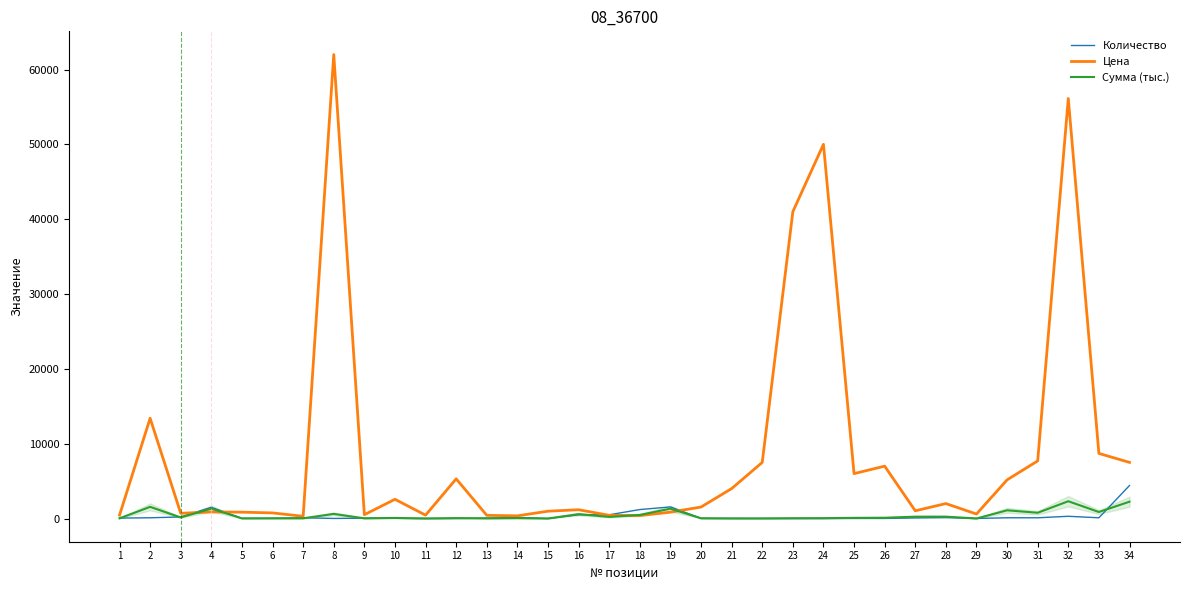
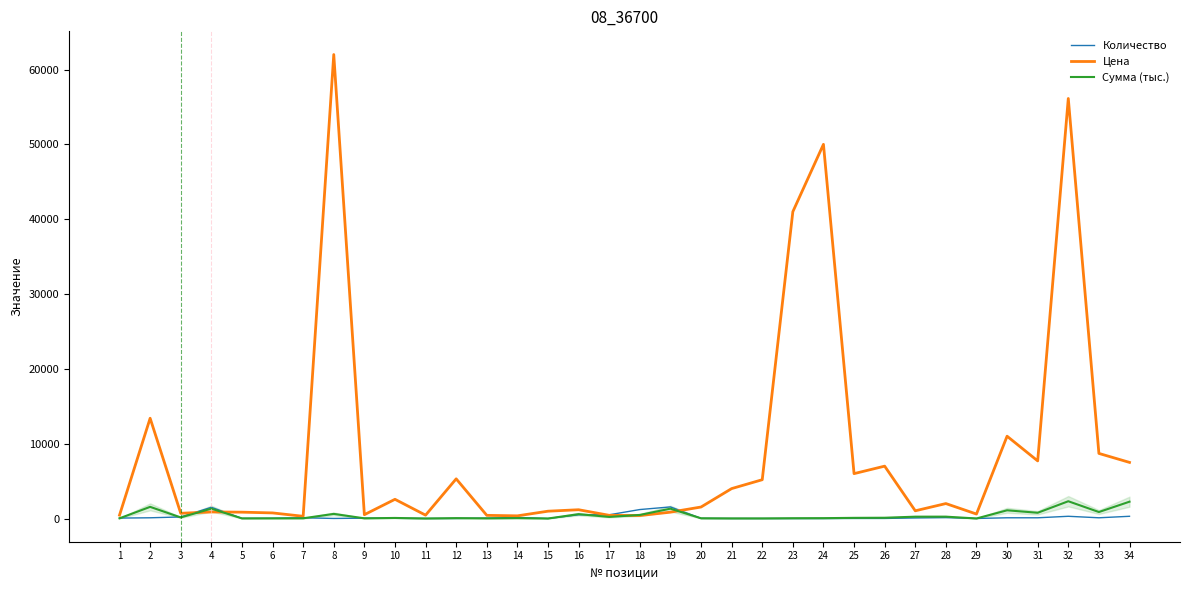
Цена, 22: 8000 -> 5000
Цена, 30: 5000 -> 11000
Количество, 34: 4000 -> 0
